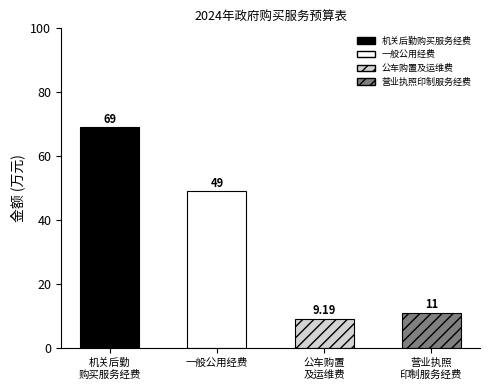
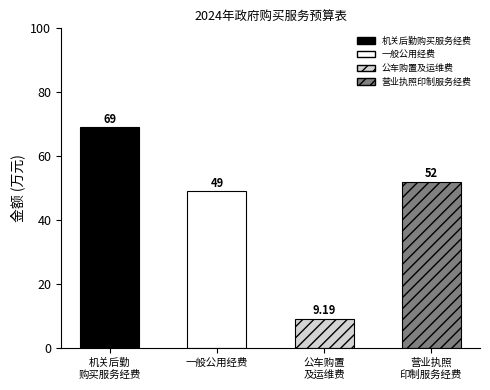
营业执照 印制服务经费: 11 -> 52
